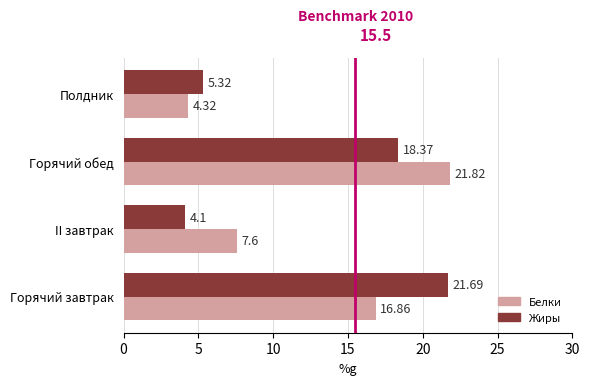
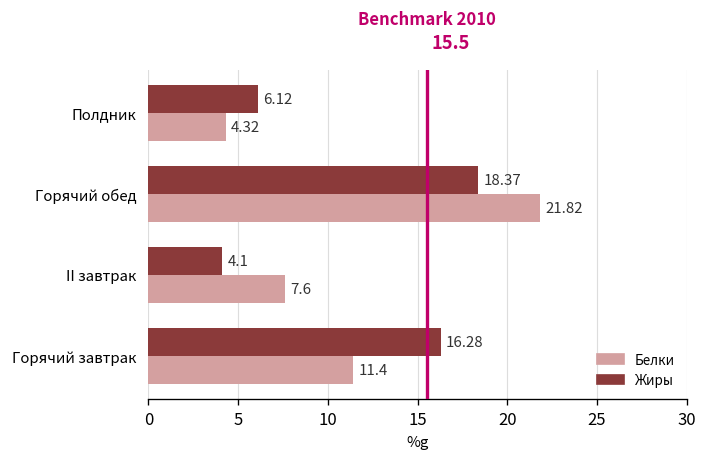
Жиры, Полдник: 5.32 -> 6.12
Жиры, Горячий завтрак: 21.69 -> 16.28
Белки, Горячий завтрак: 16.86 -> 11.4
